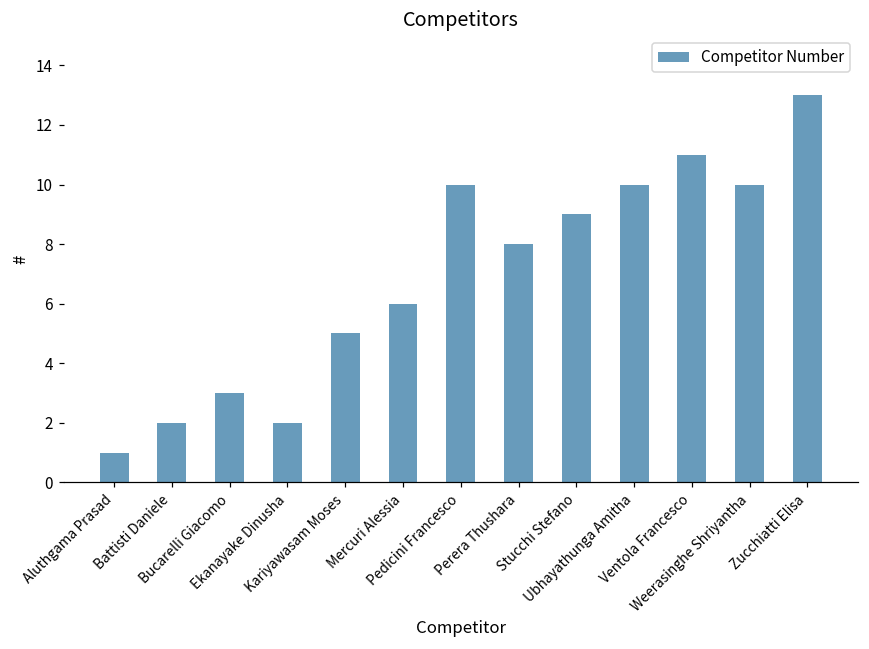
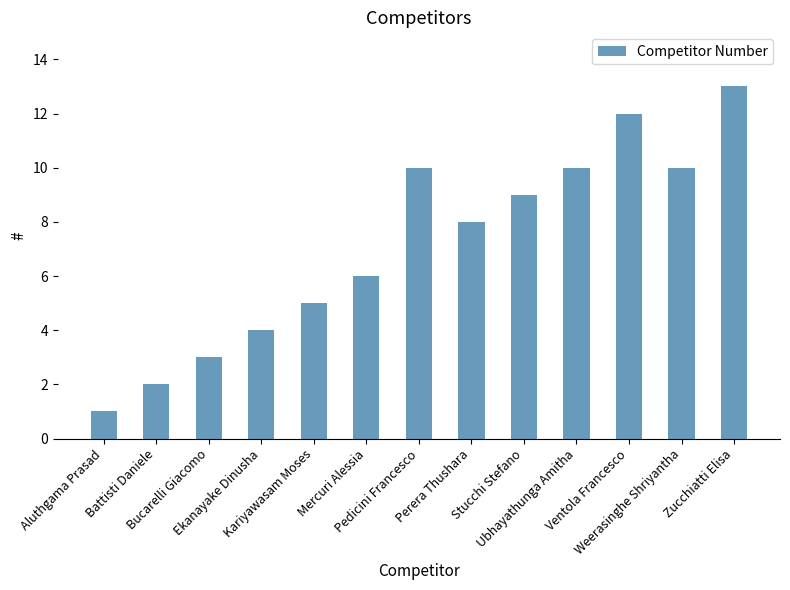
Ekanayake Dinusha: 2 -> 4
Ventola Francesco: 11 -> 12
